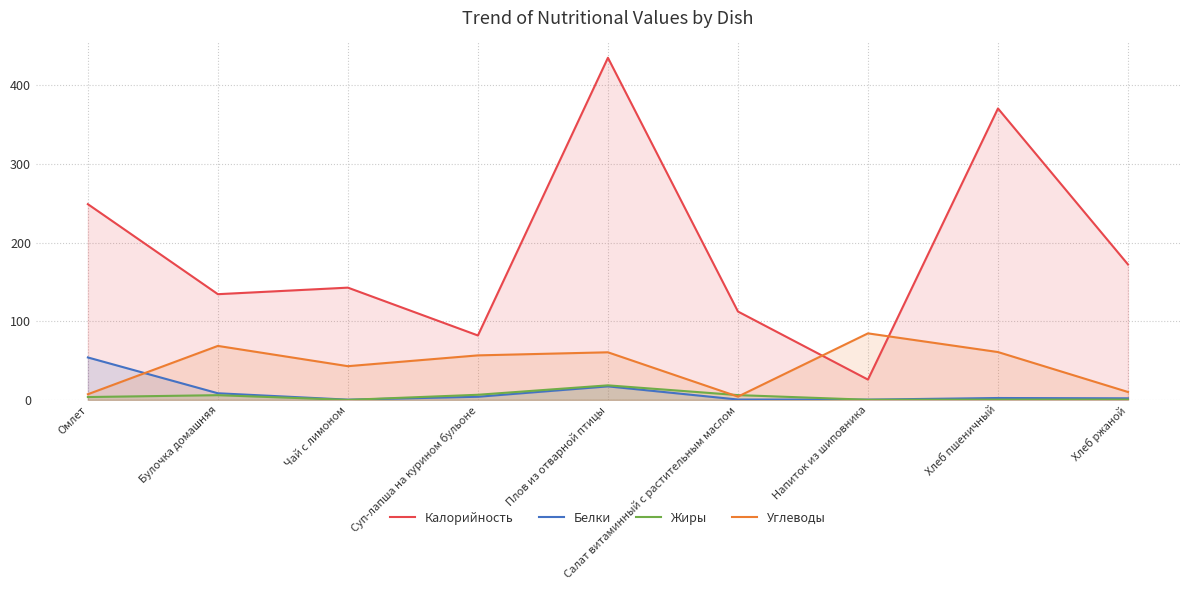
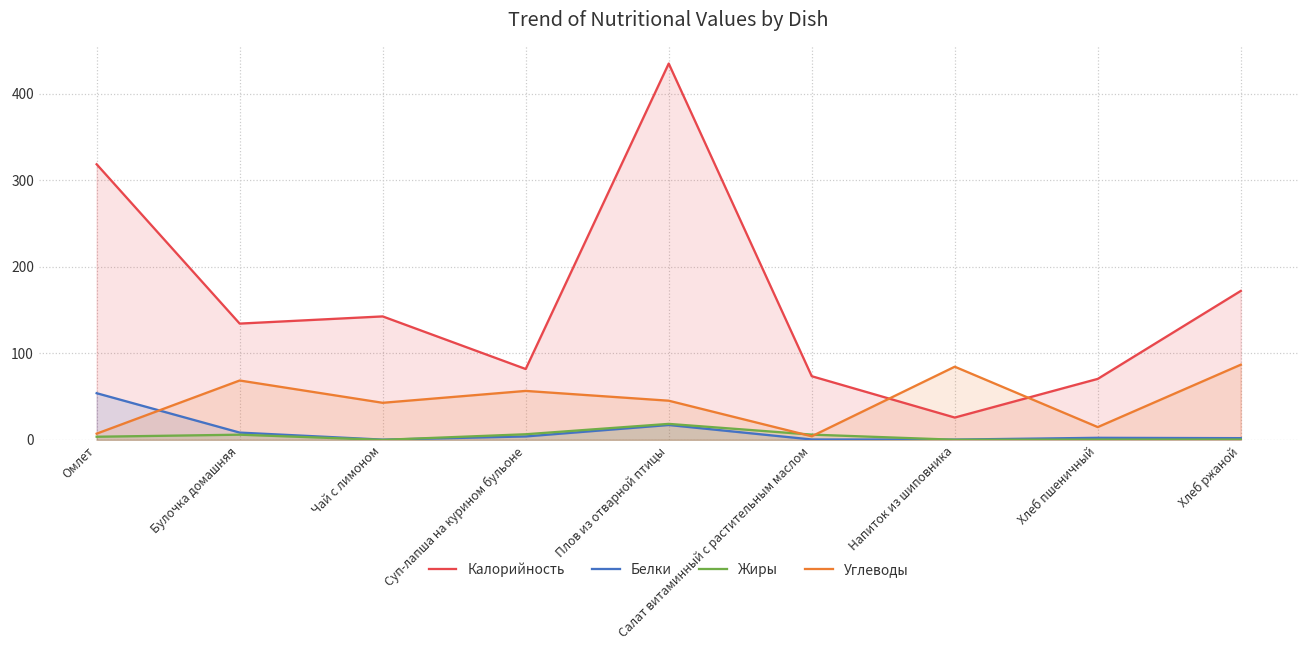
Калорийность, Омлет: 250 -> 320
Углеводы, Плов из отварной птицы: 60 -> 50
Калорийность, Салат витаминный с растительным маслом: 110 -> 70
Калорийность, Хлеб пшеничный: 370 -> 70
Углеводы, Хлеб пшеничный: 60 -> 10
Углеводы, Хлеб ржаной: 10 -> 90
